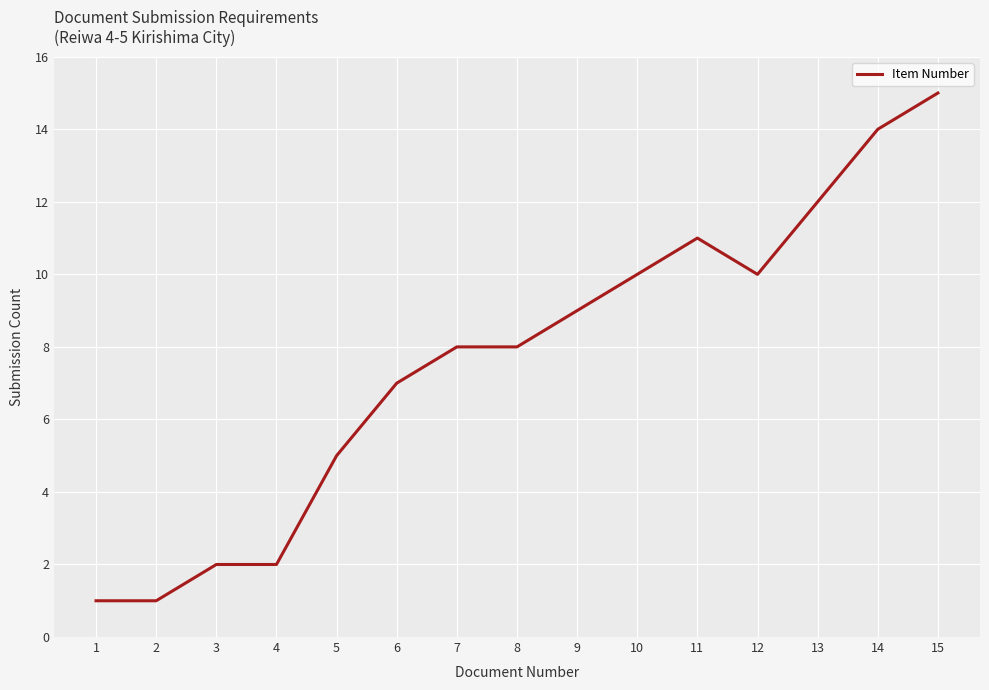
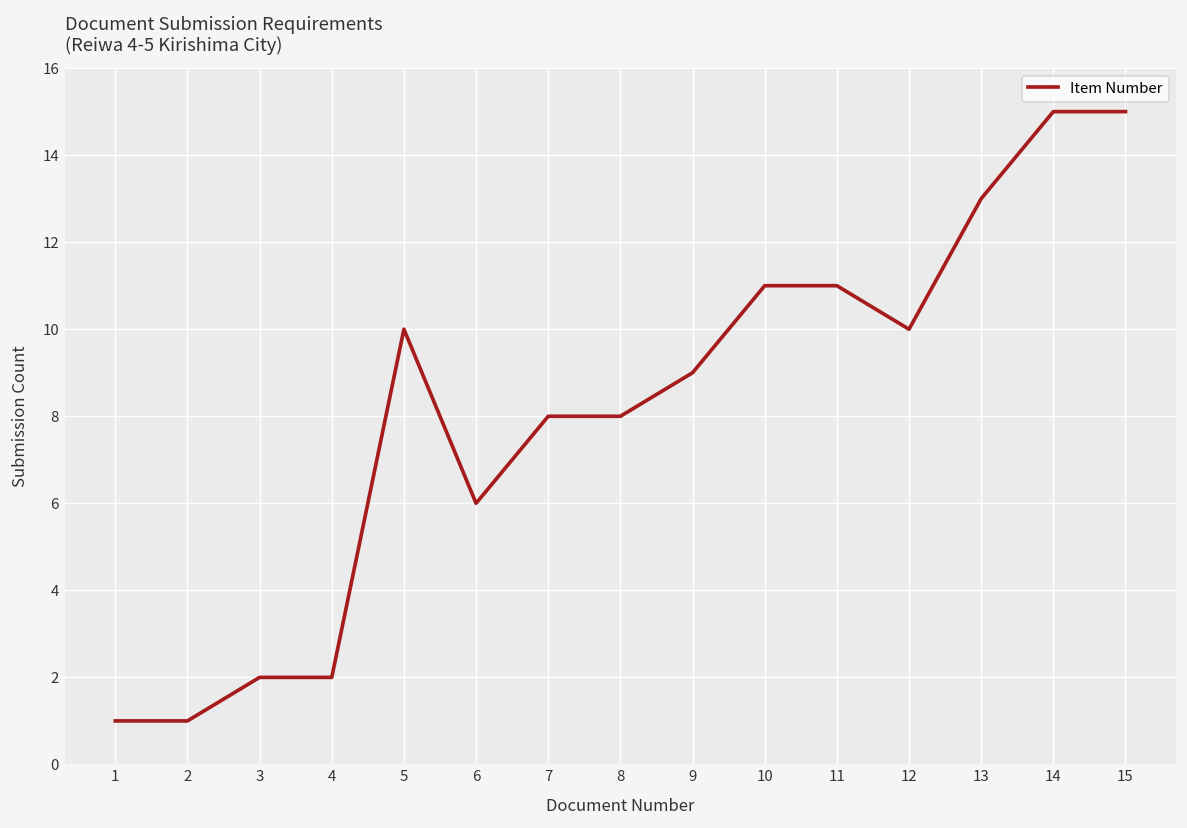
5: 5 -> 10
6: 7 -> 6
10: 10 -> 11
13: 12 -> 13
14: 14 -> 15
